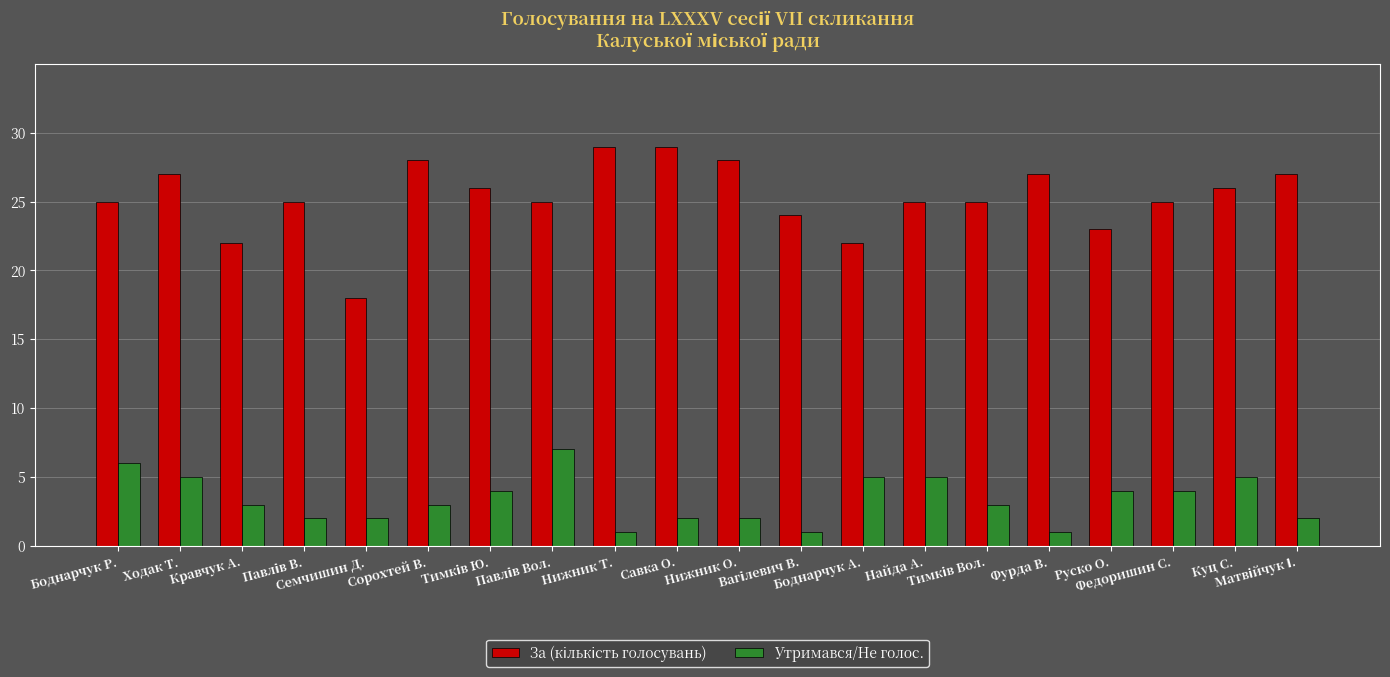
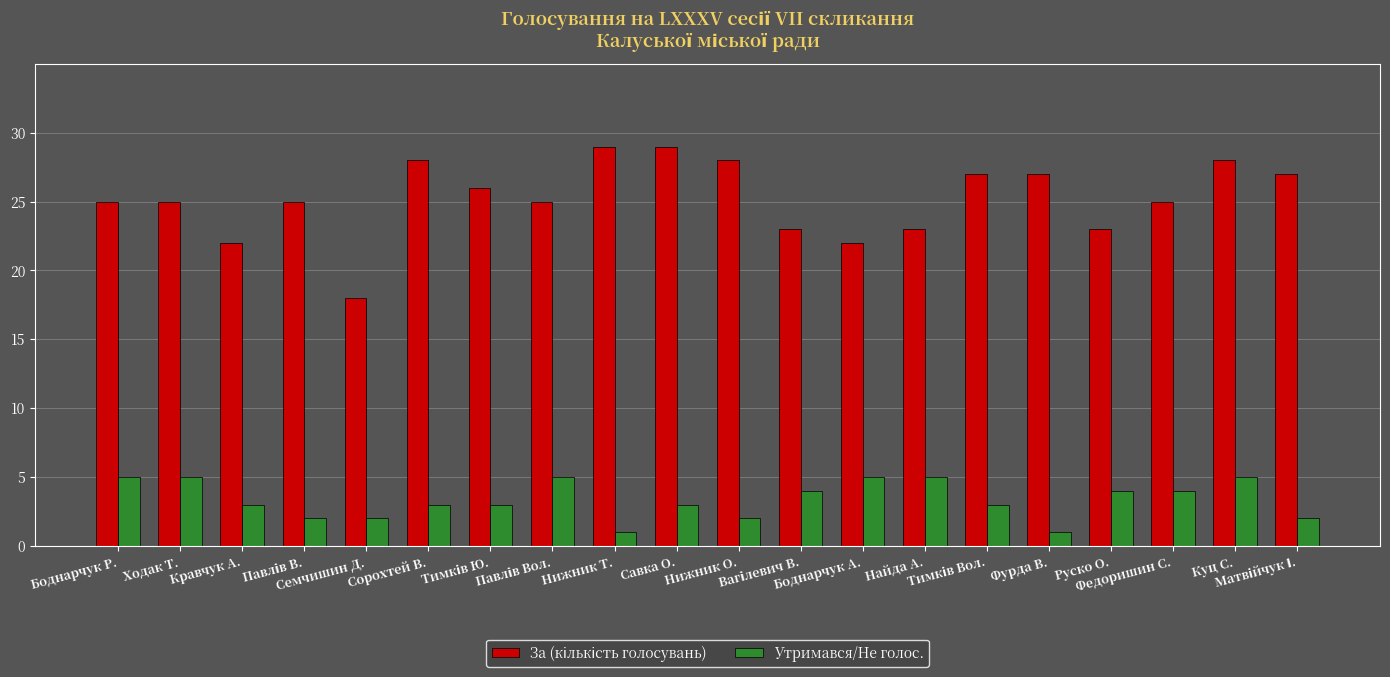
Утримався/Не голос., Боднарчук Р.: 6 -> 5
За (кількість голосувань), Ходак Т.: 27 -> 25
Утримався/Не голос., Тимків Ю.: 4 -> 3
Утримався/Не голос., Павлів Вол.: 7 -> 5
Утримався/Не голос., Савка О.: 2 -> 3
За (кількість голосувань), Вагілевич В.: 24 -> 23
Утримався/Не голос., Вагілевич В.: 1 -> 4
За (кількість голосувань), Найда А.: 25 -> 23
За (кількість голосувань), Тимків Вол.: 25 -> 27
За (кількість голосувань), Куц С.: 26 -> 28
